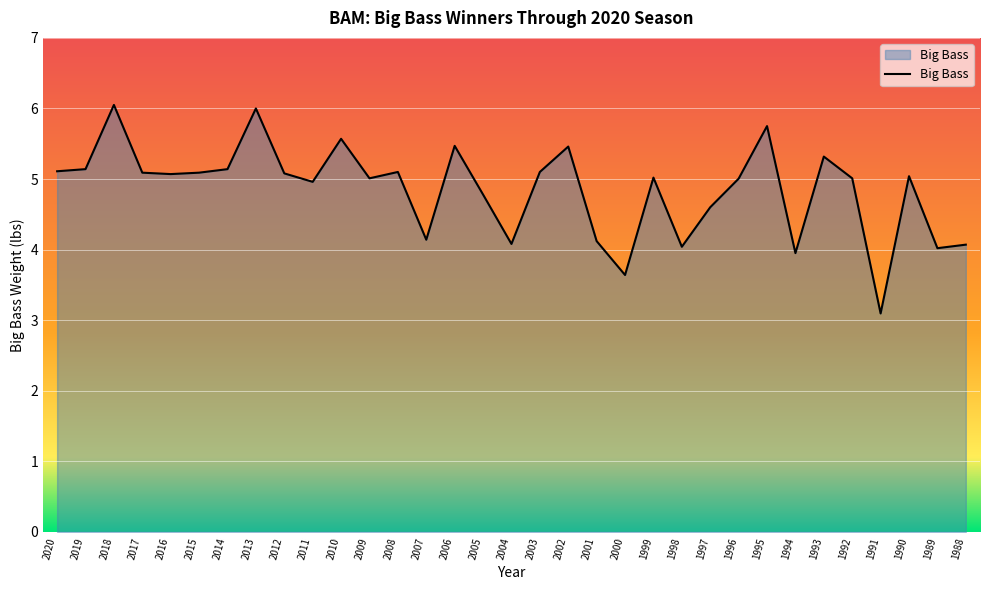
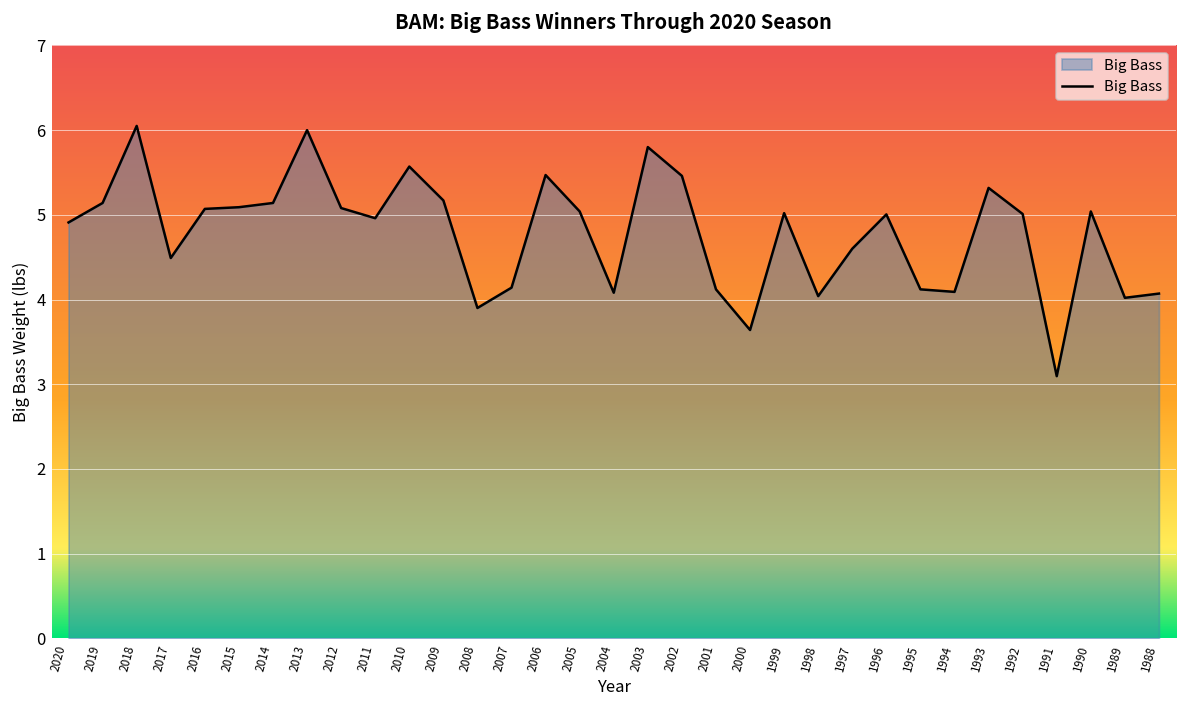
2020: 5.1 -> 4.9
2017: 5.1 -> 4.5
2009: 5.0 -> 5.2
2008: 5.1 -> 3.9
2005: 4.8 -> 5.0
2003: 5.1 -> 5.8
1995: 5.8 -> 4.1
1994: 4.0 -> 4.1
